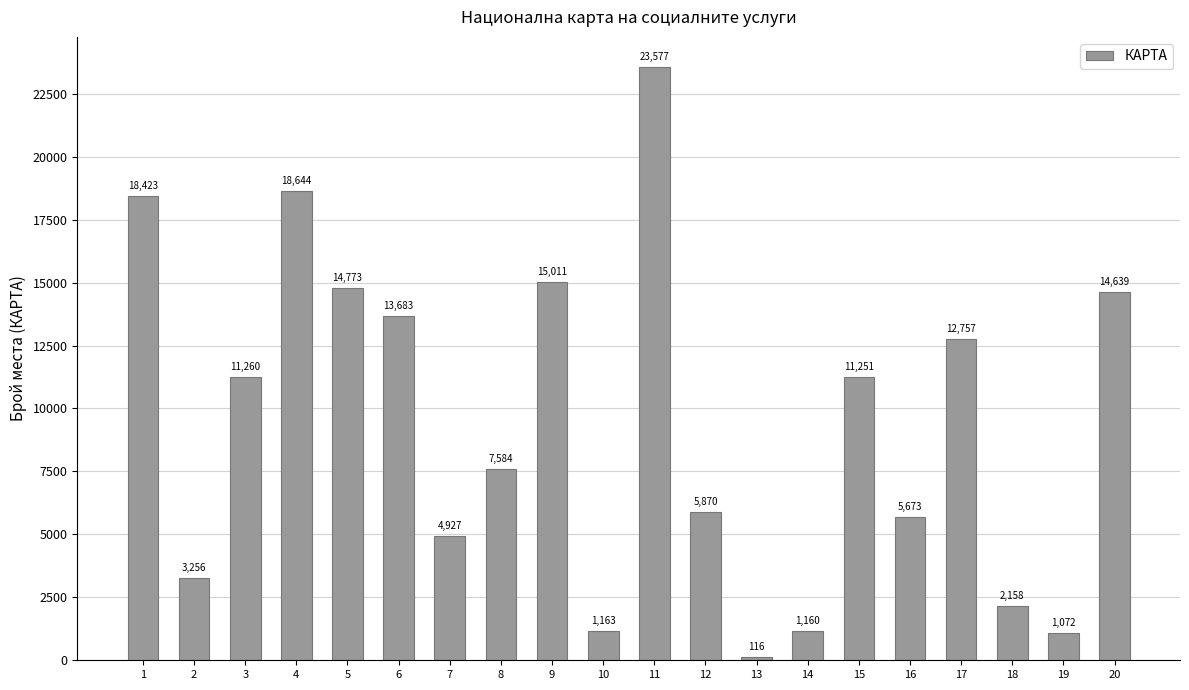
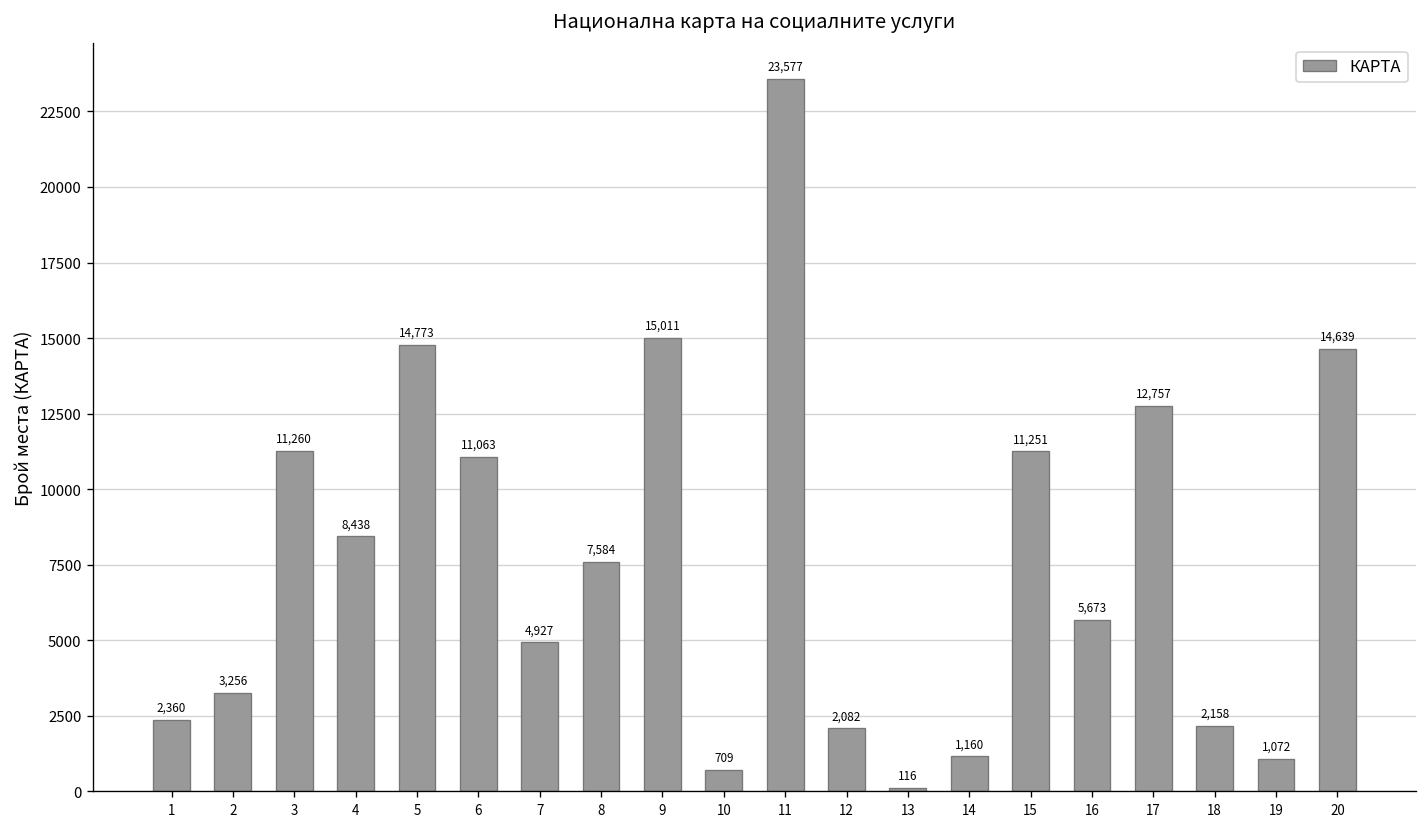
1: 18,423 -> 2,360
4: 18,644 -> 8,438
6: 13,683 -> 11,063
10: 1,163 -> 709
12: 5,870 -> 2,082
